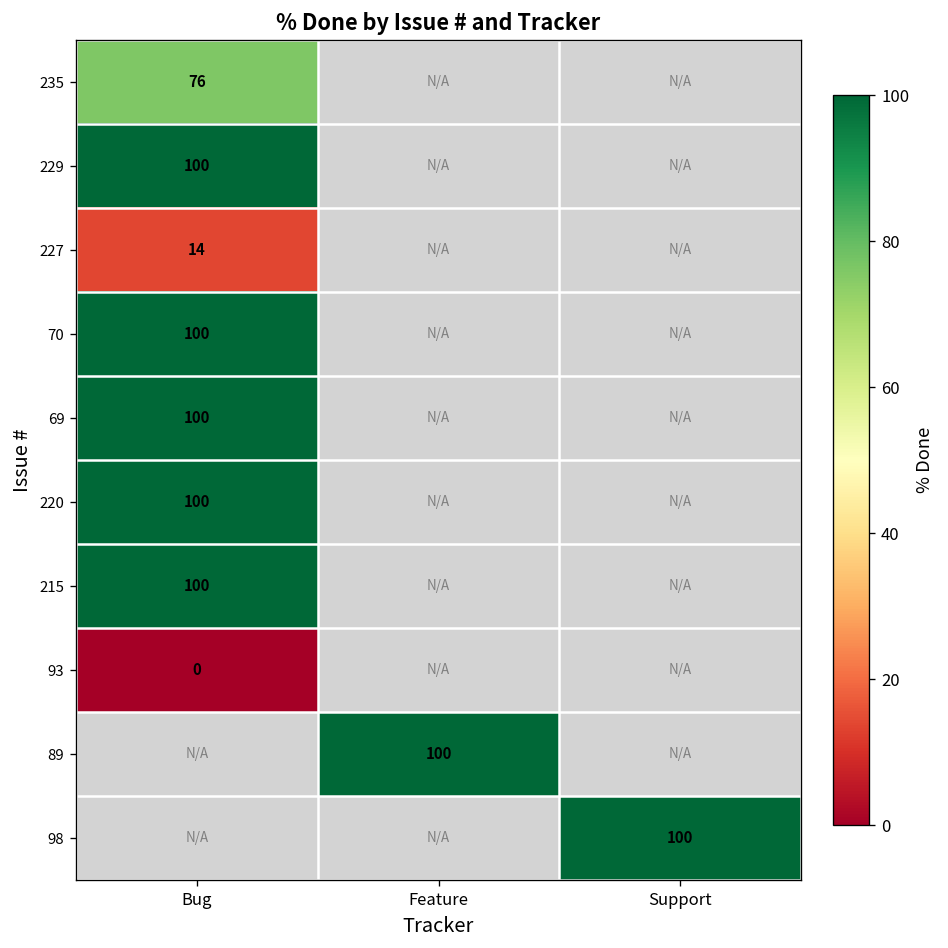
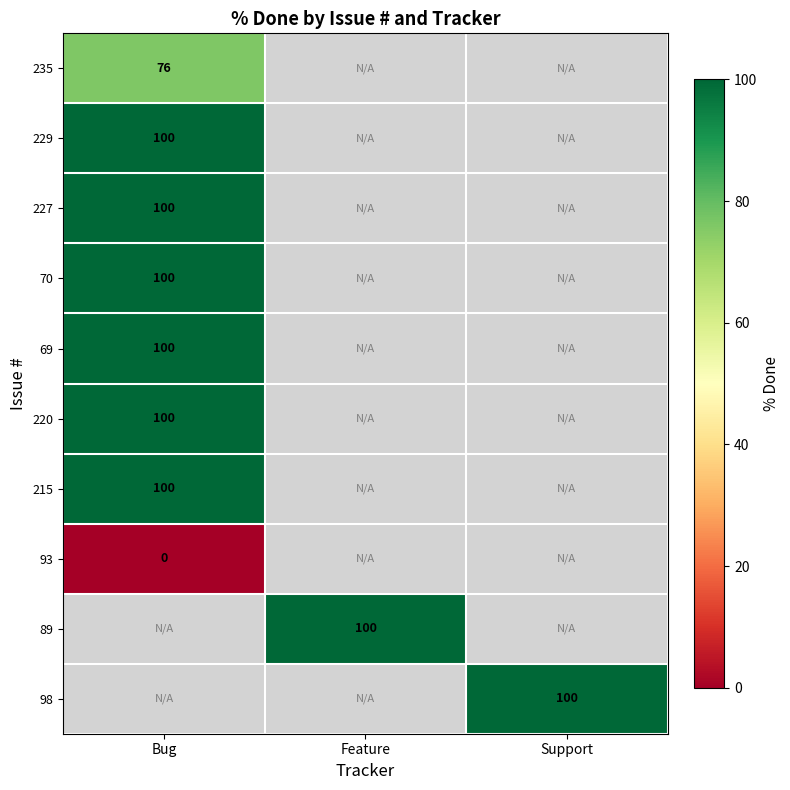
227, Bug: 14 -> 100
